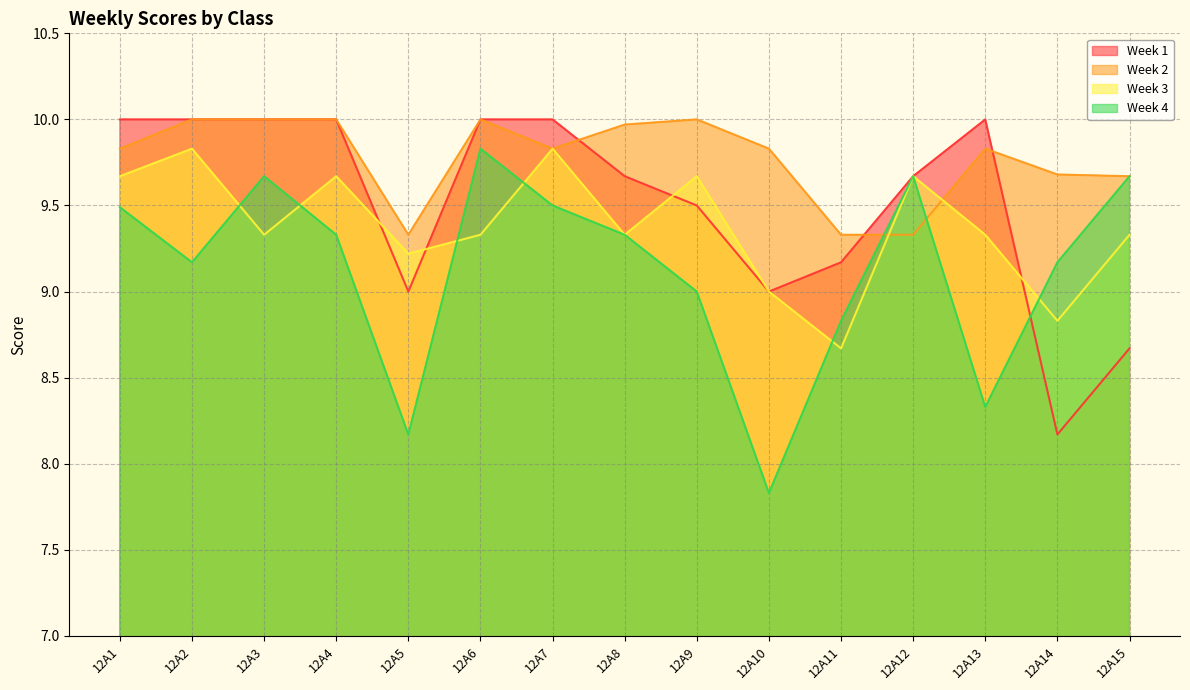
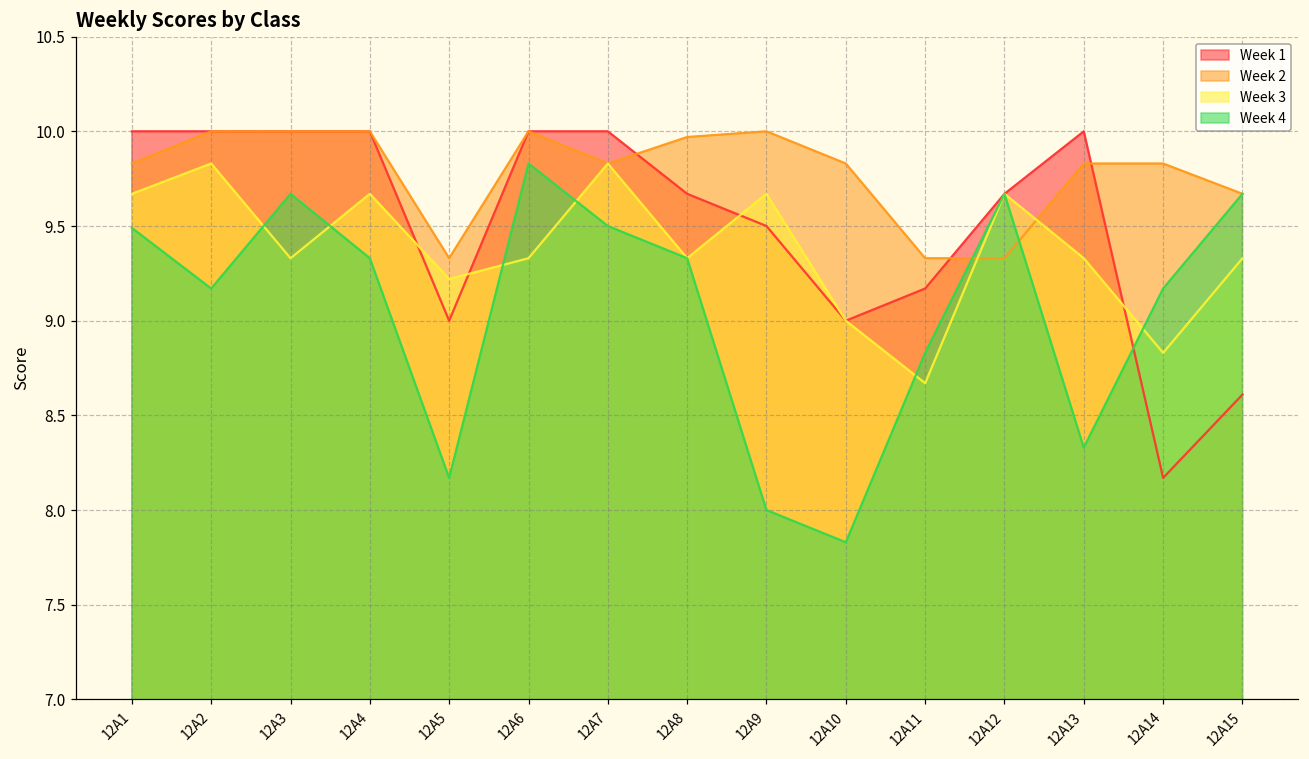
Week 4, 12A9: 9 -> 8
Week 2, 12A14: 9.68 -> 9.83
Week 1, 12A15: 8.67 -> 8.61
